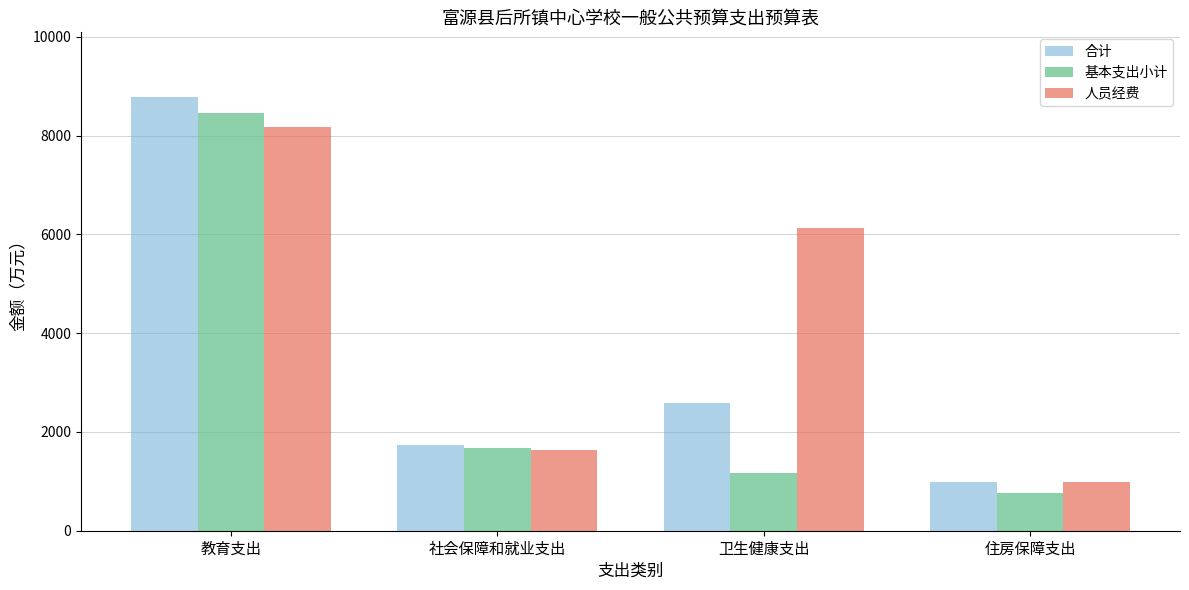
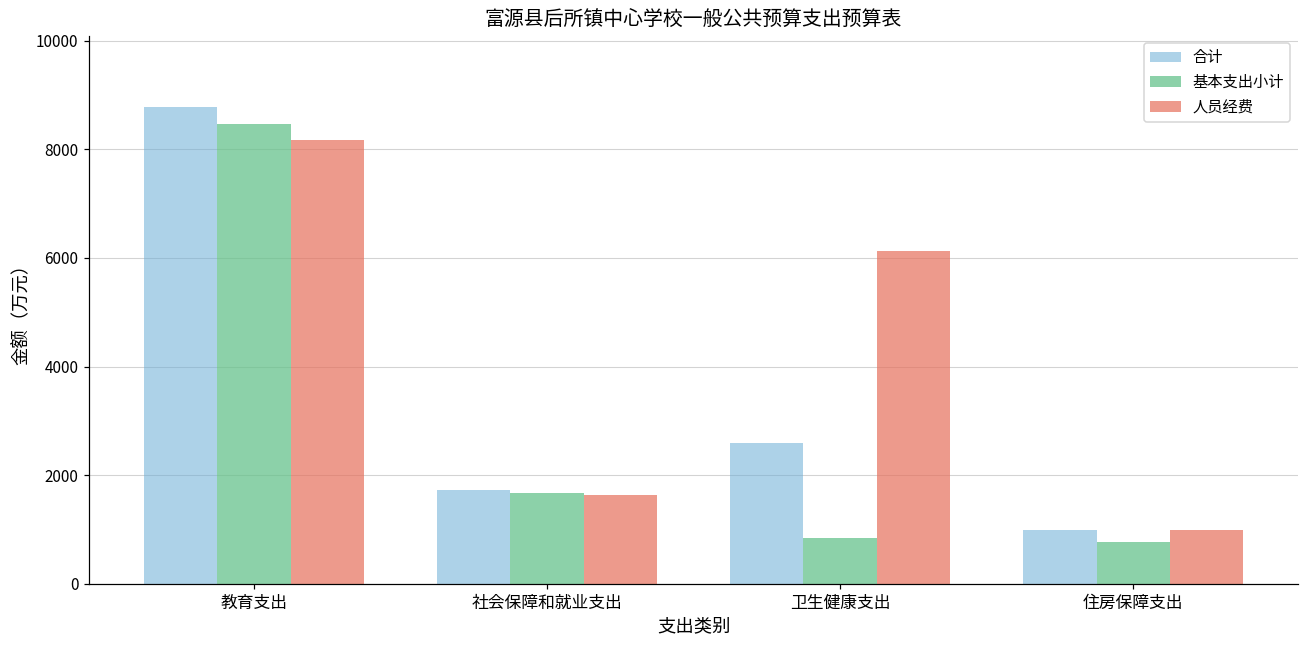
基本支出小计, 卫生健康支出: 1200 -> 900
